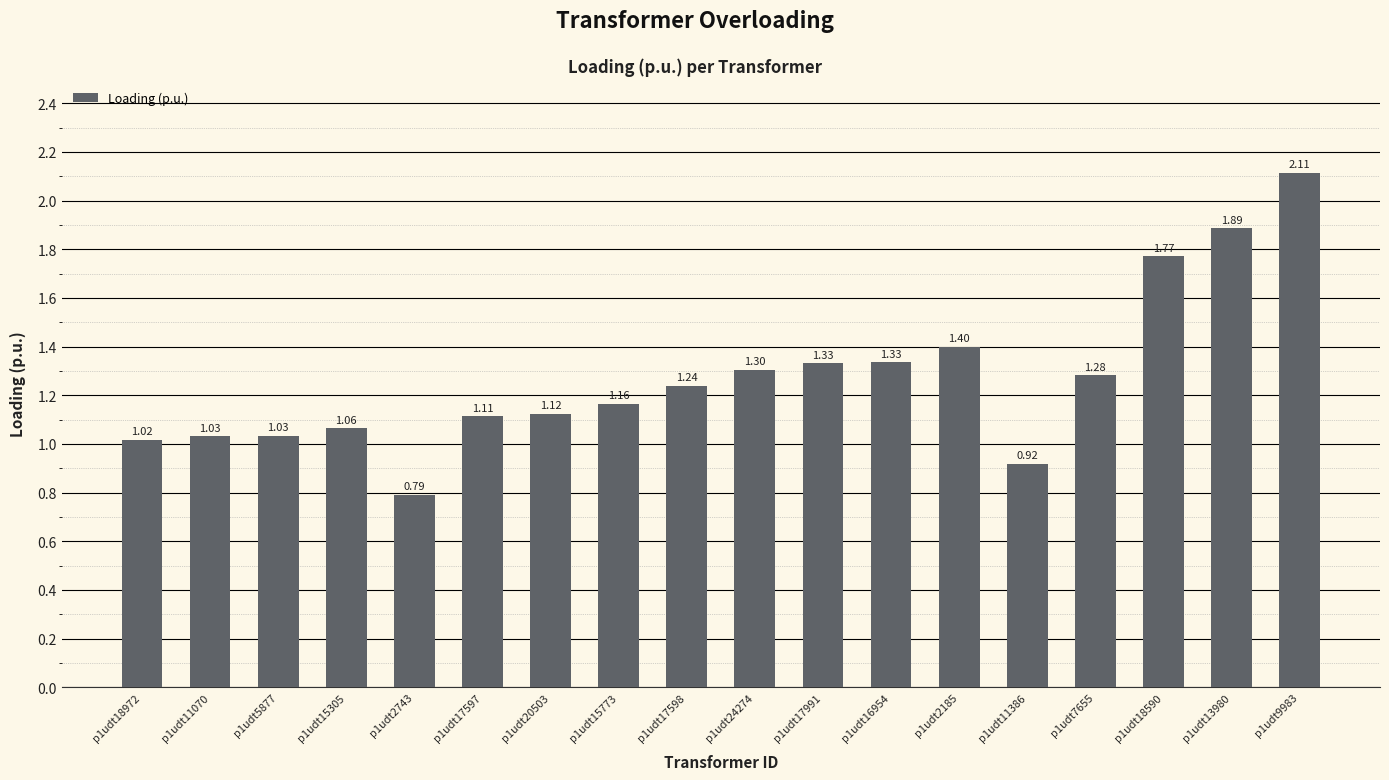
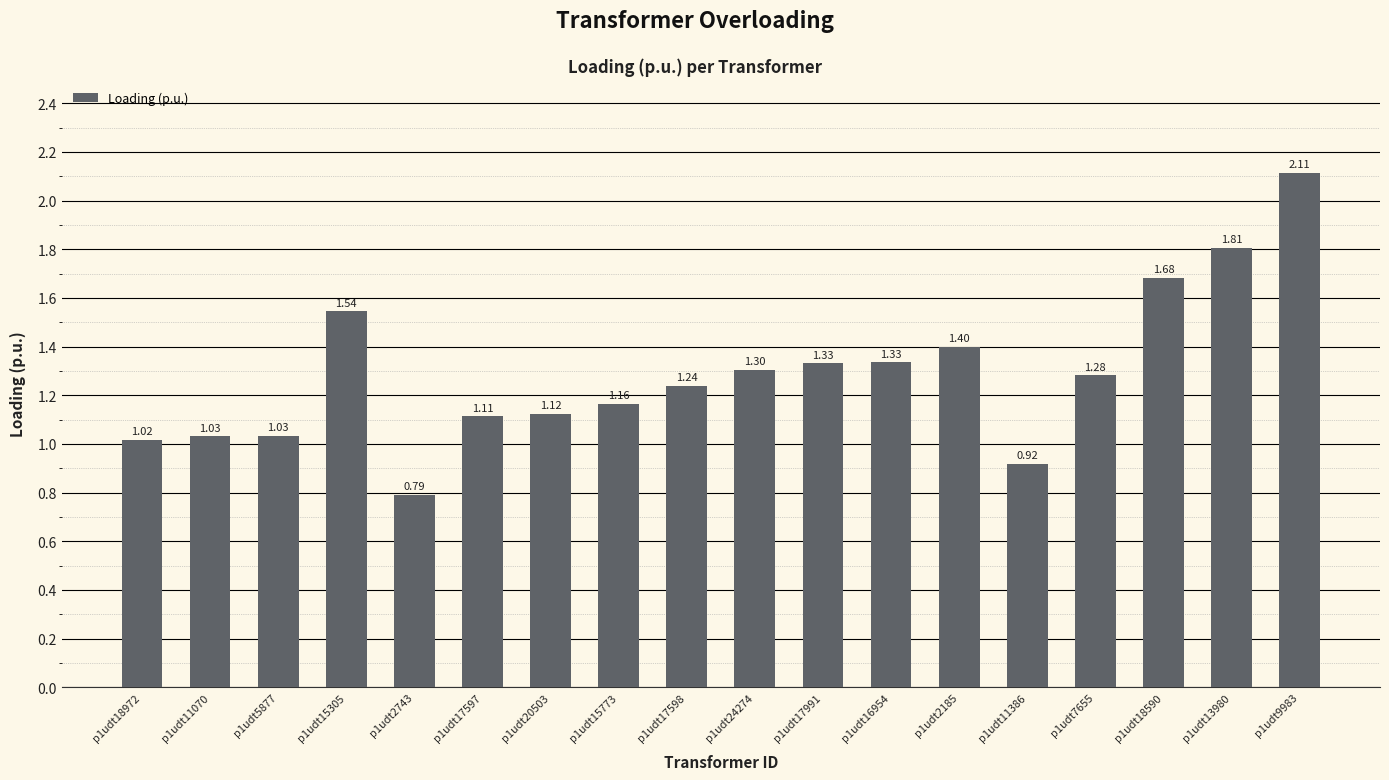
p1udt15305: 1.06 -> 1.54
p1udt18590: 1.77 -> 1.68
p1udt13980: 1.89 -> 1.81
